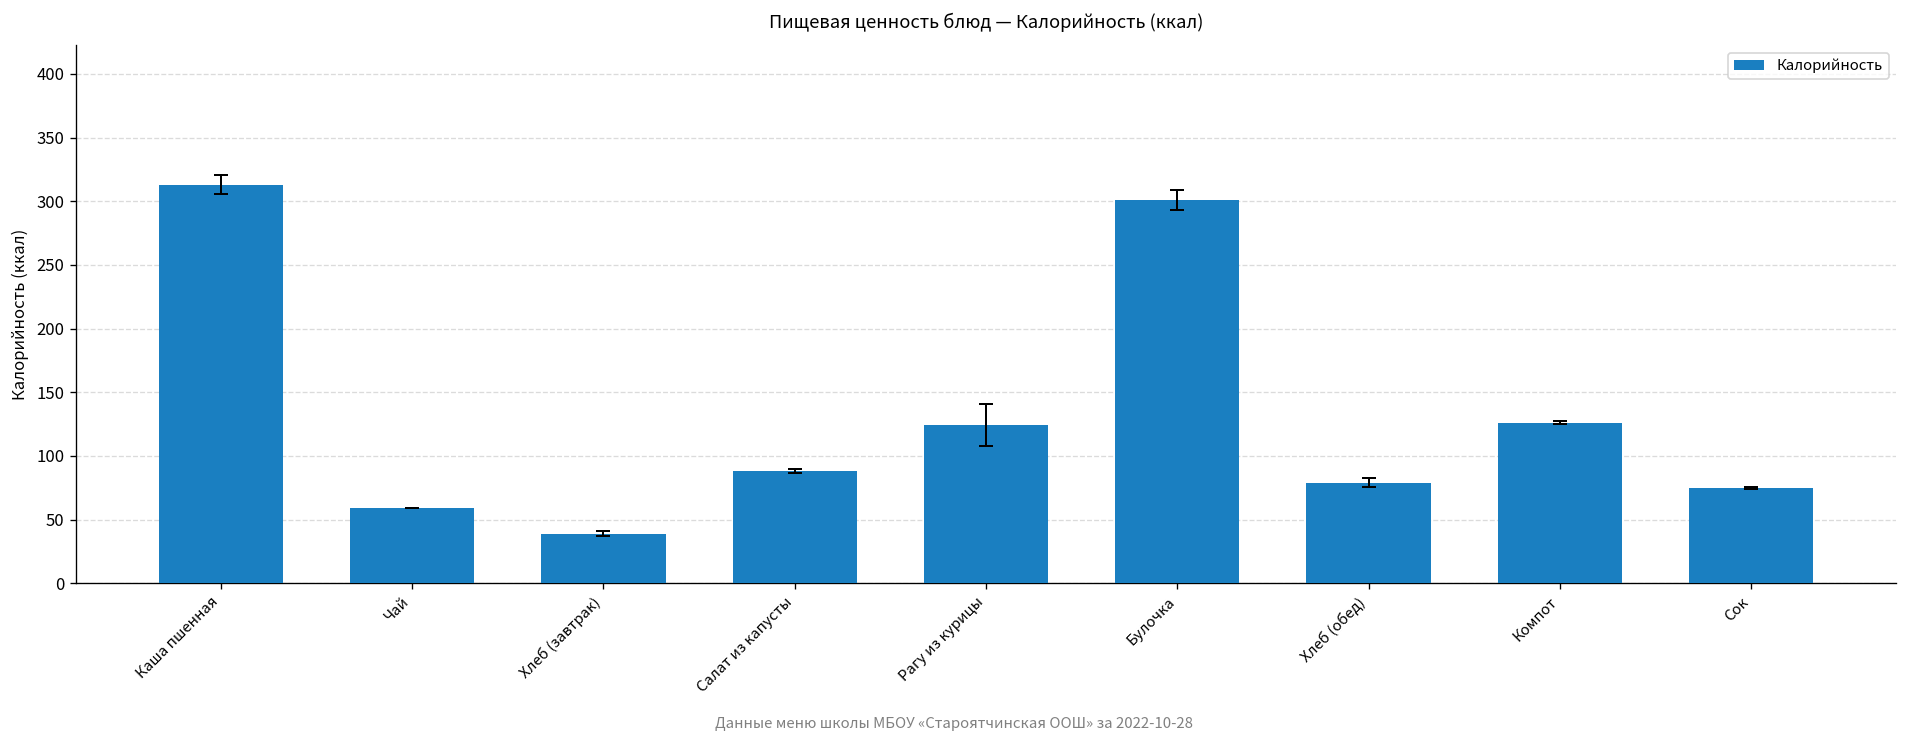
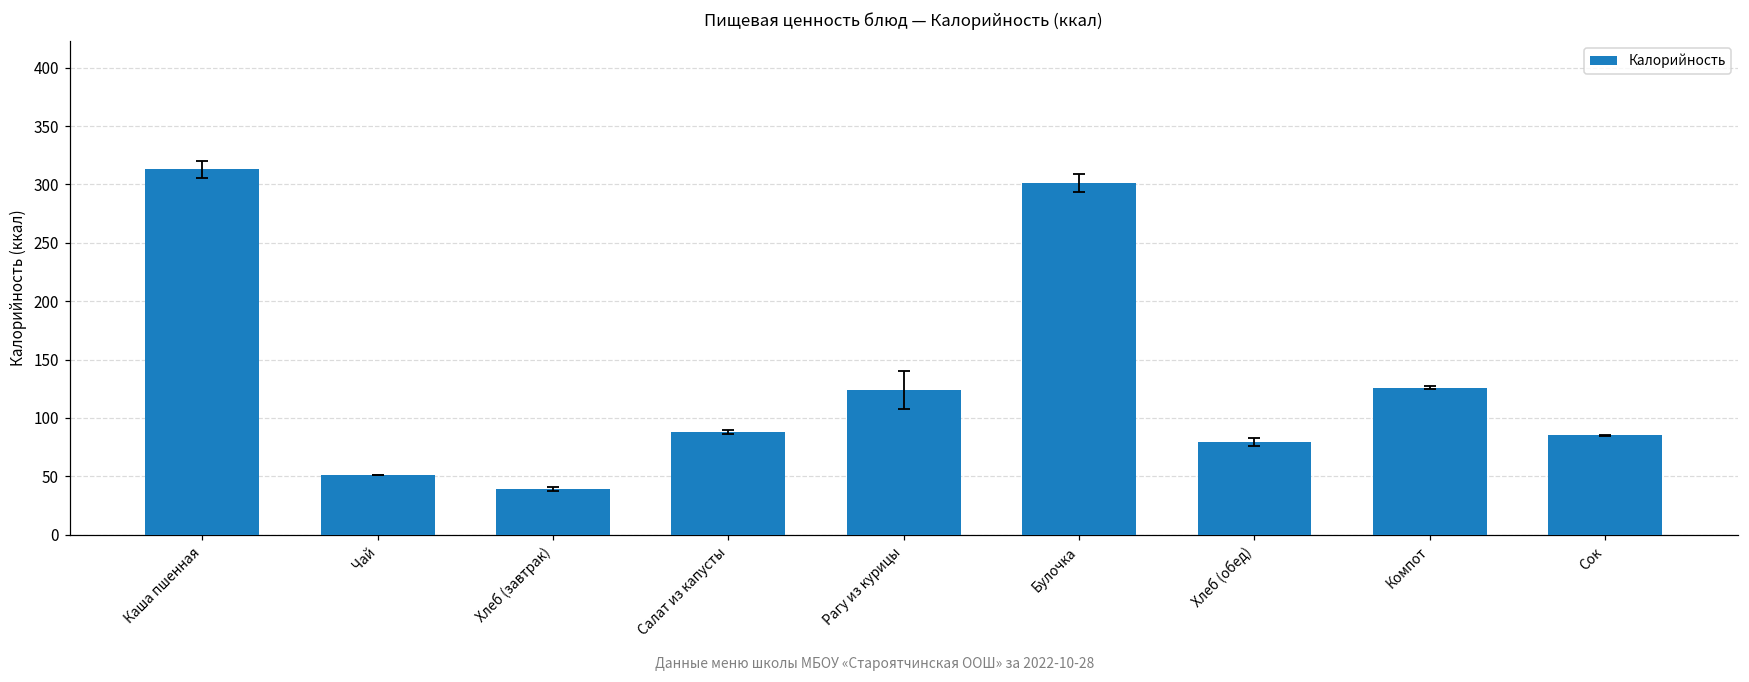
Калорийность, Чай: 59 -> 51
Калорийность, Сок: 75 -> 85
